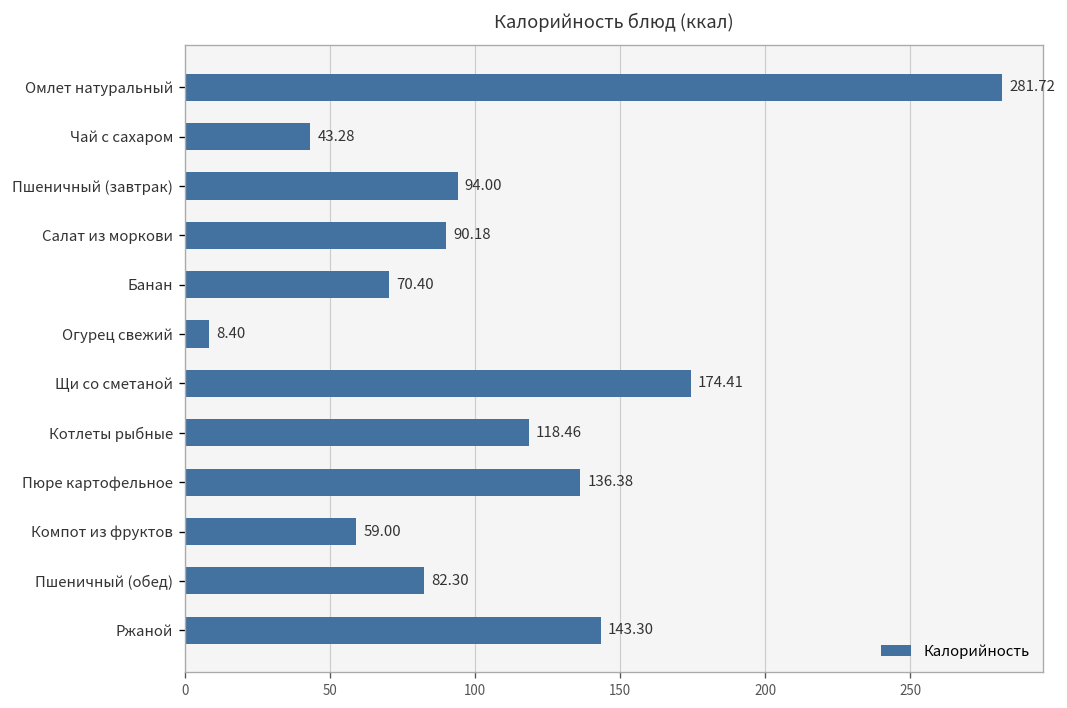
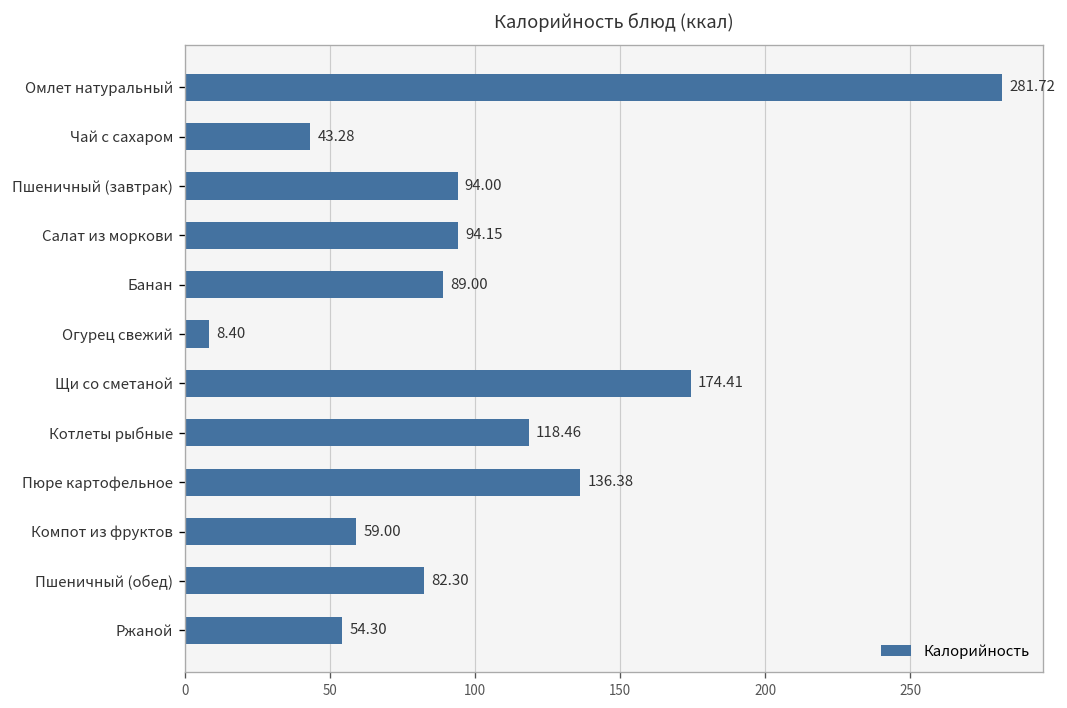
Салат из моркови: 90.18 -> 94.15
Банан: 70.40 -> 89.00
Ржаной: 143.30 -> 54.30
